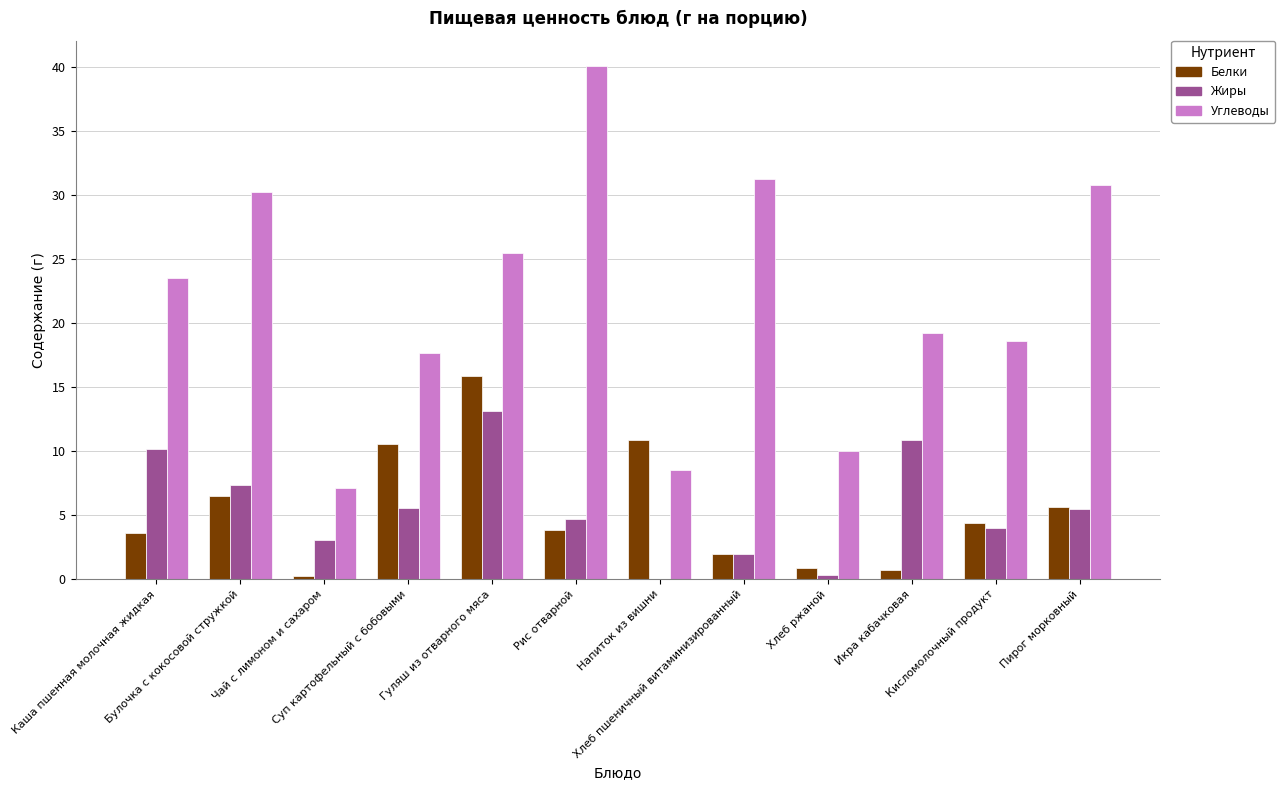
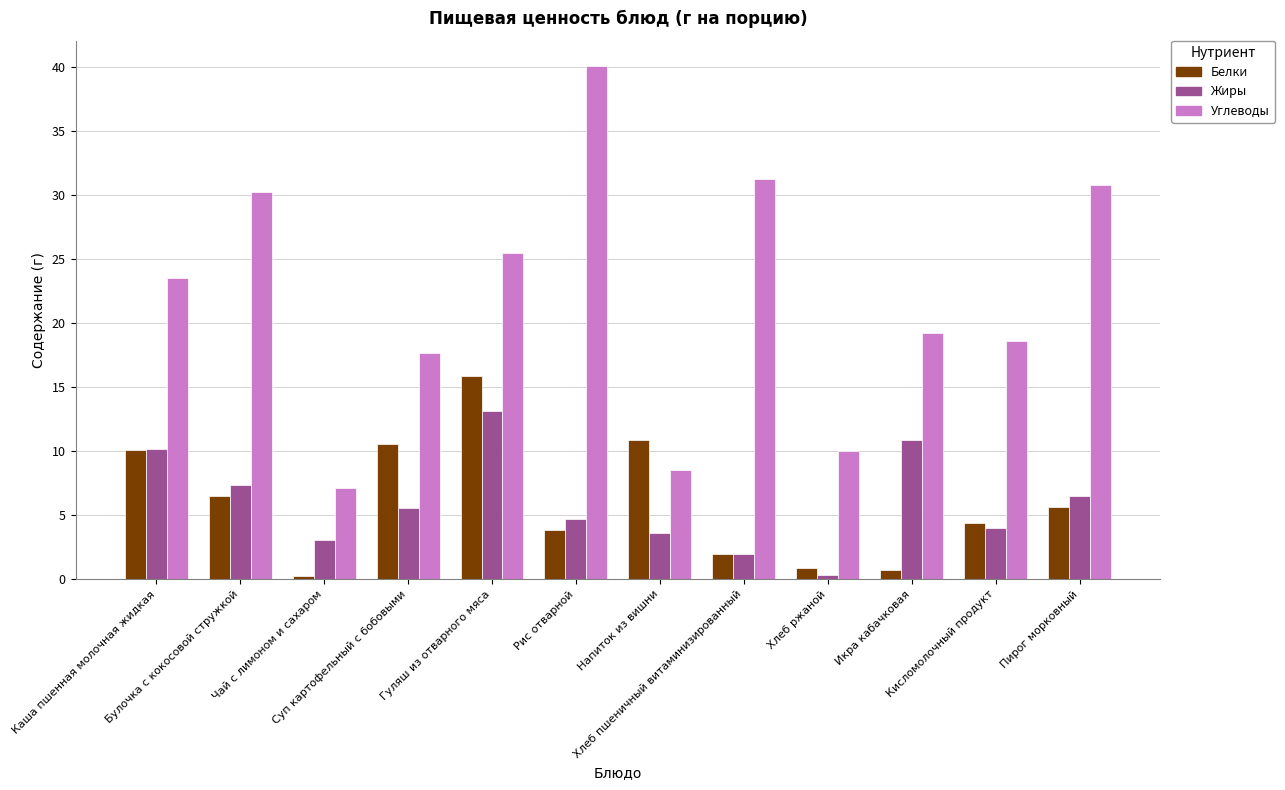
Белки, Каша пшенная молочная жидкая: 3.6 -> 10.1
Жиры, Напиток из вишни: 0.0 -> 3.6
Жиры, Пирог морковный: 5.5 -> 6.5
